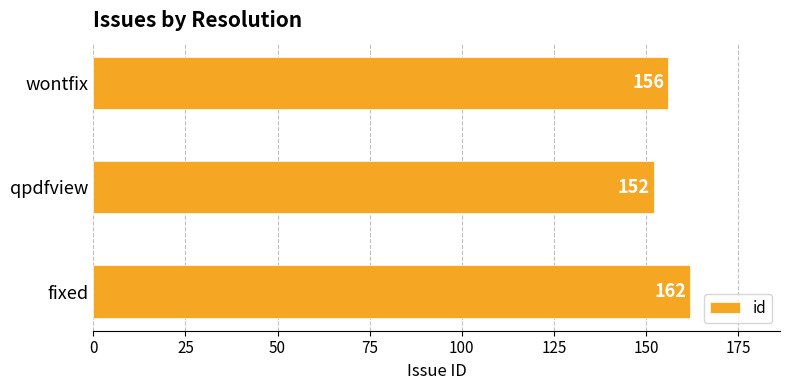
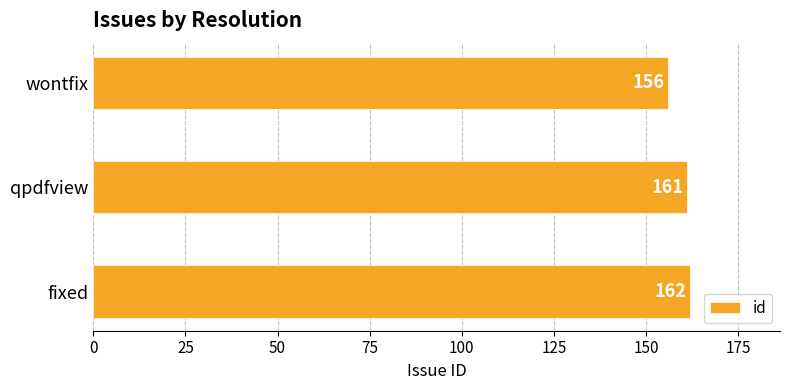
qpdfview: 152 -> 161
